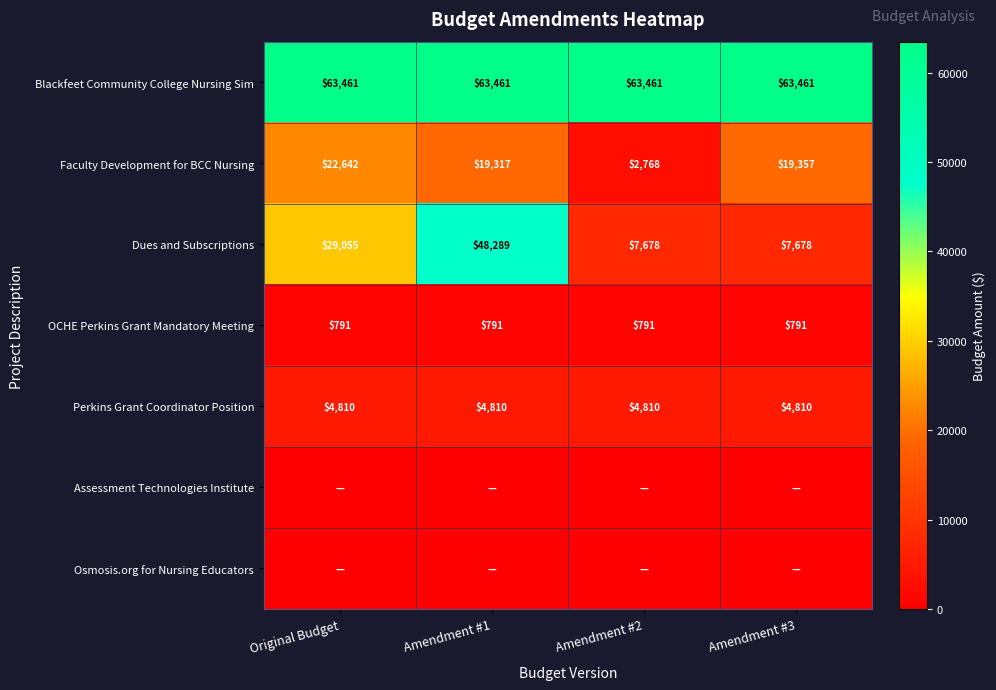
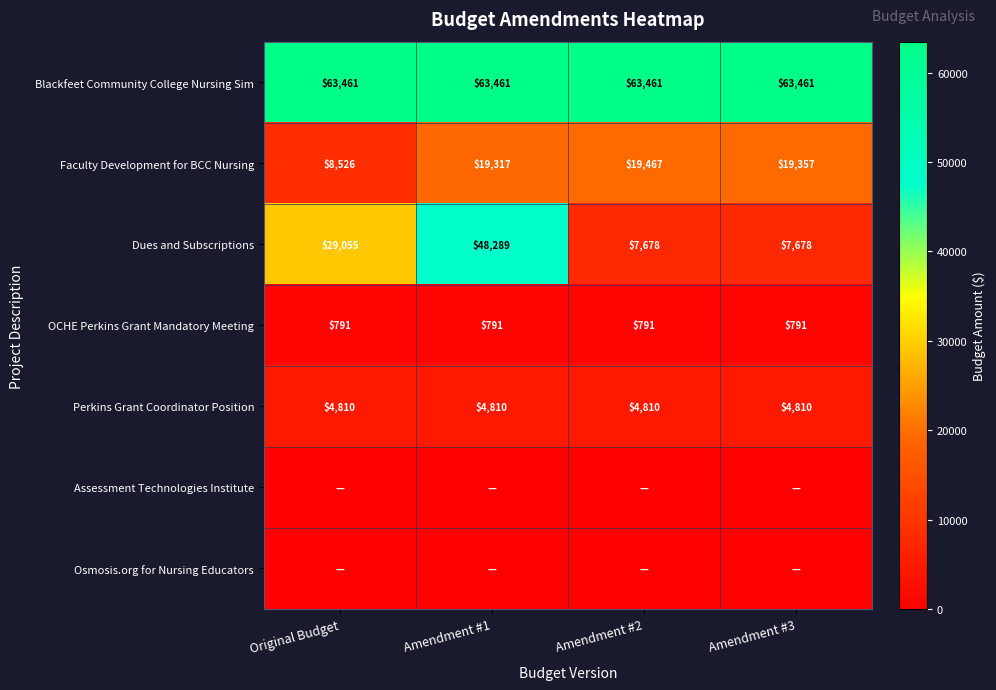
Faculty Development for BCC Nursing, Original Budget: $22,642 -> $8,526
Faculty Development for BCC Nursing, Amendment #2: $2,768 -> $19,467
